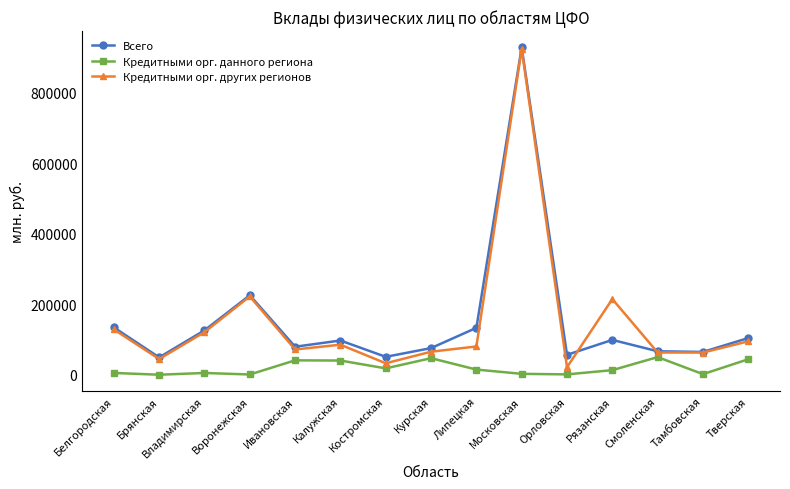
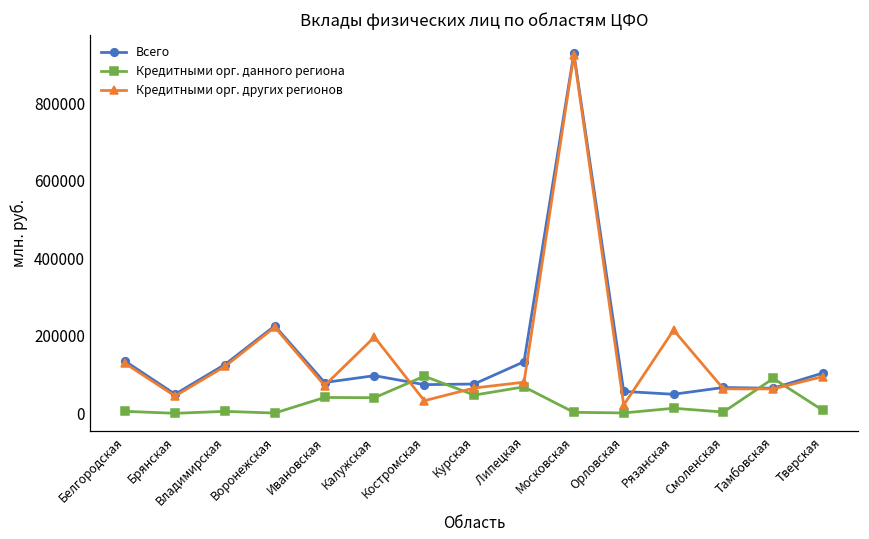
Кредитными орг. других регионов, Калужская: 90000 -> 200000
Всего, Костромская: 50000 -> 70000
Кредитными орг. данного региона, Костромская: 20000 -> 100000
Кредитными орг. данного региона, Липецкая: 10000 -> 70000
Всего, Рязанская: 100000 -> 50000
Кредитными орг. данного региона, Смоленская: 50000 -> 0
Кредитными орг. данного региона, Тамбовская: 0 -> 90000
Кредитными орг. данного региона, Тверская: 40000 -> 10000
